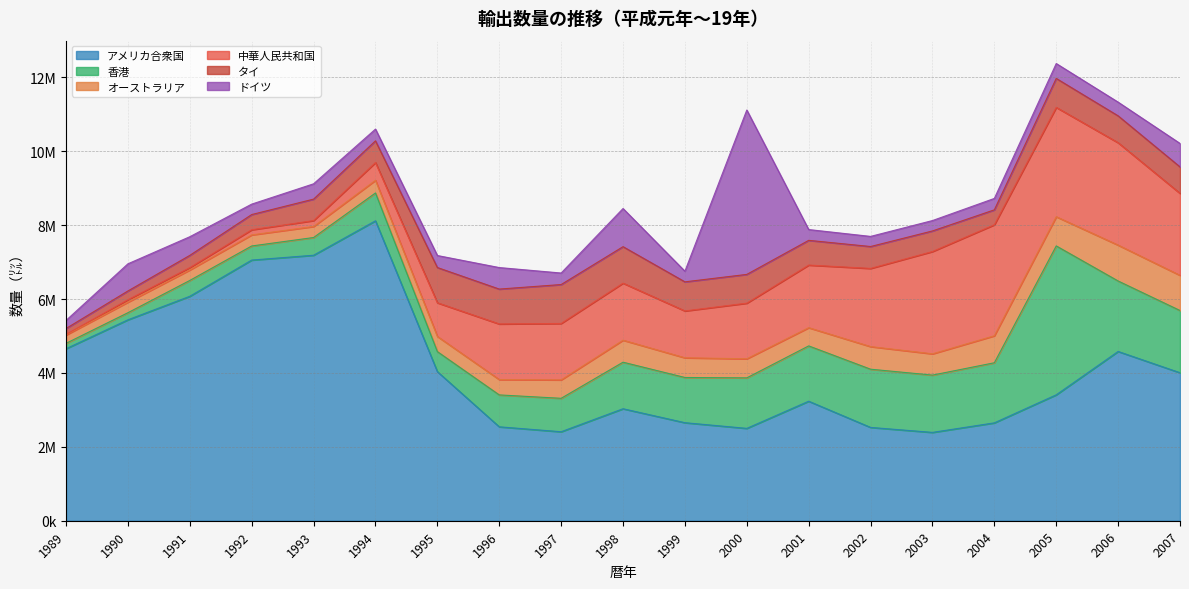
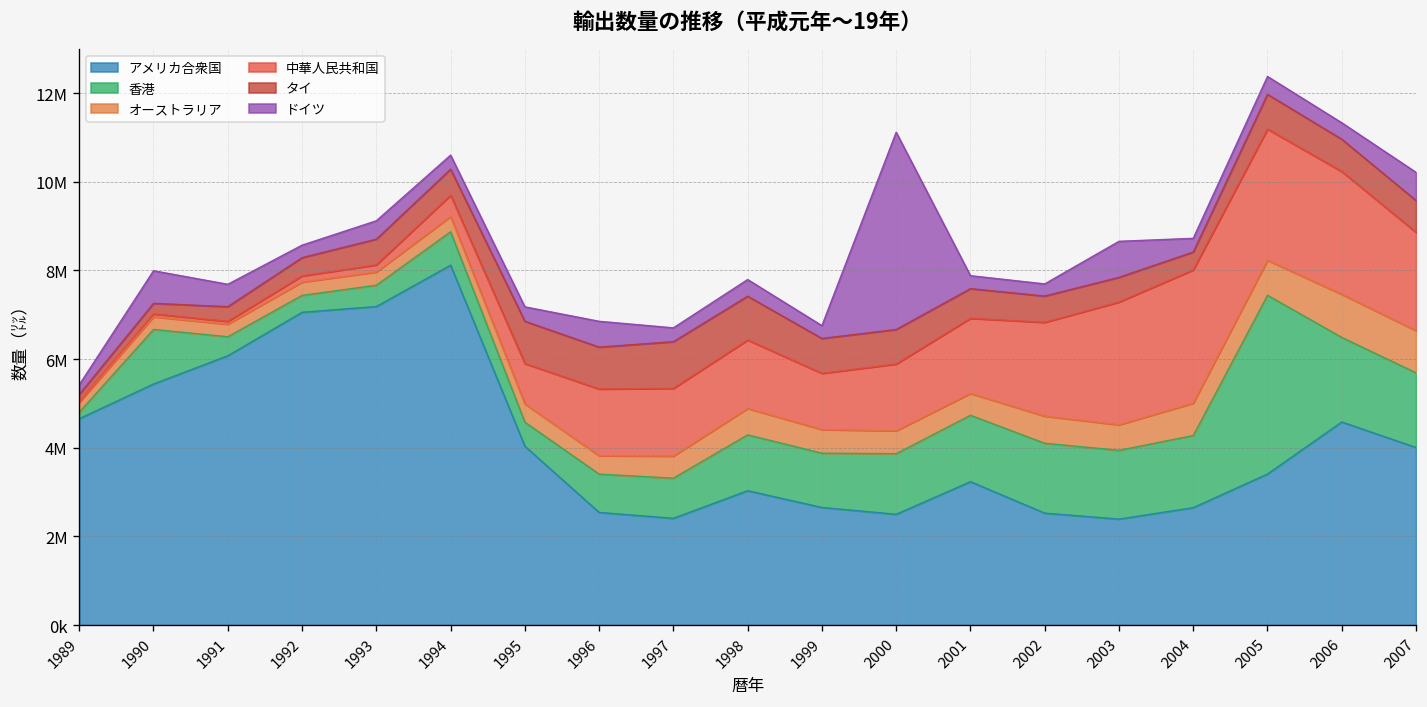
香港, 1990: 200000 -> 1200000
ドイツ, 1998: 1000000 -> 400000
ドイツ, 2003: 300000 -> 800000
